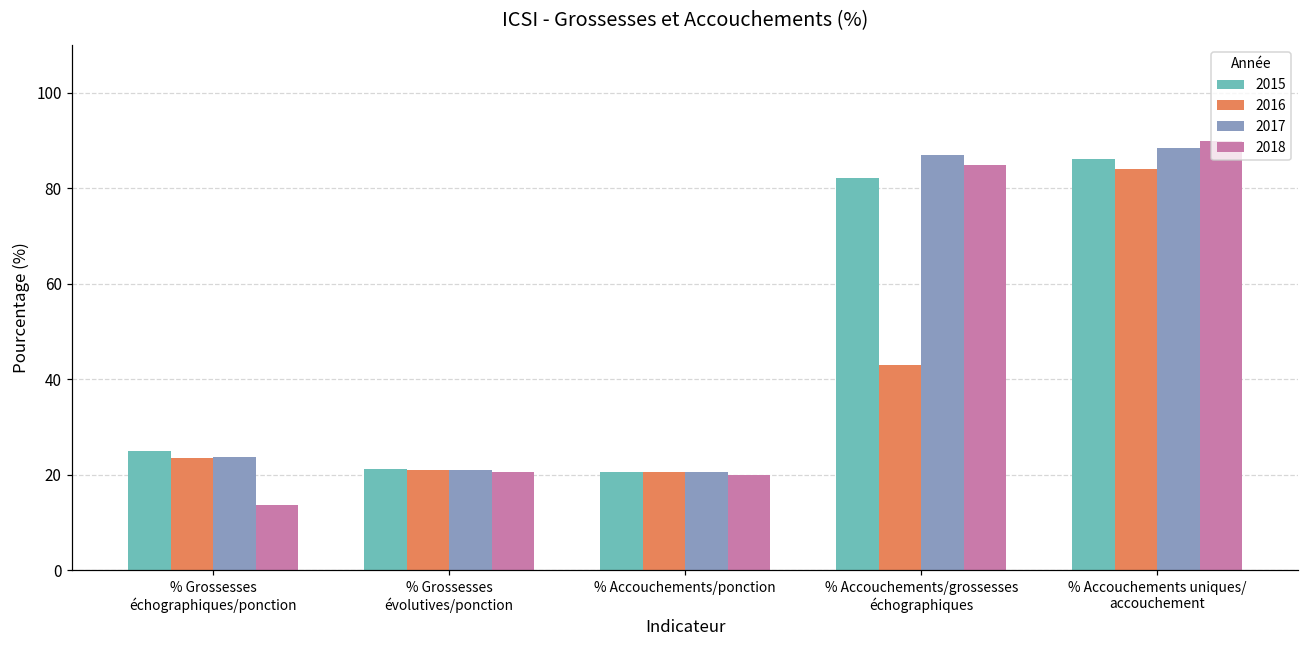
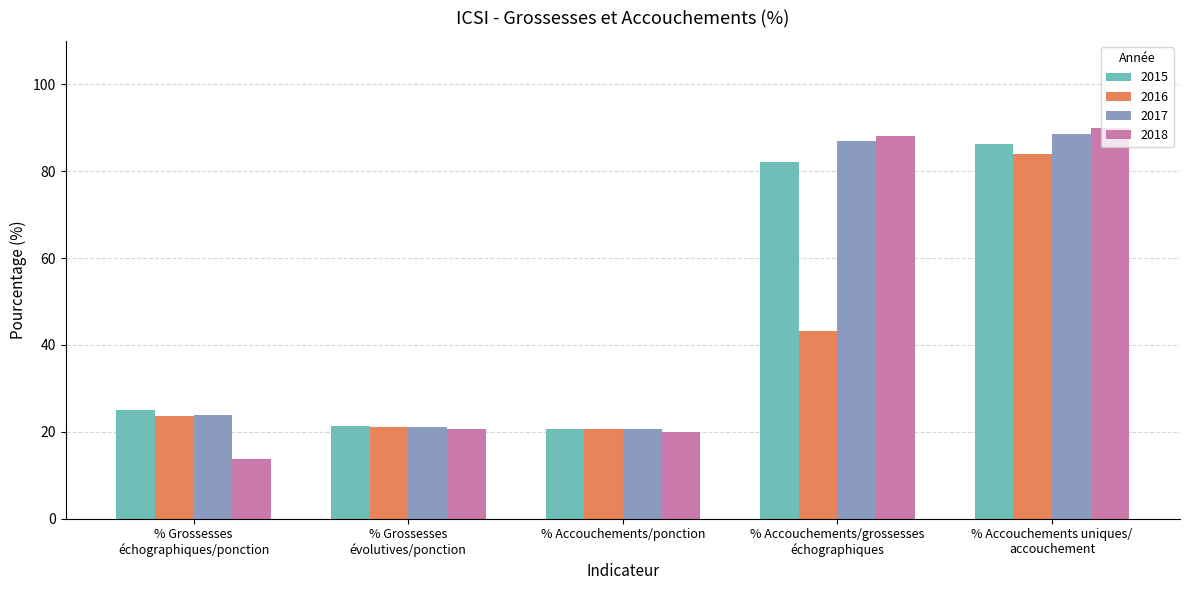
2018, % Accouchements/grossesses échographiques: 85 -> 88
